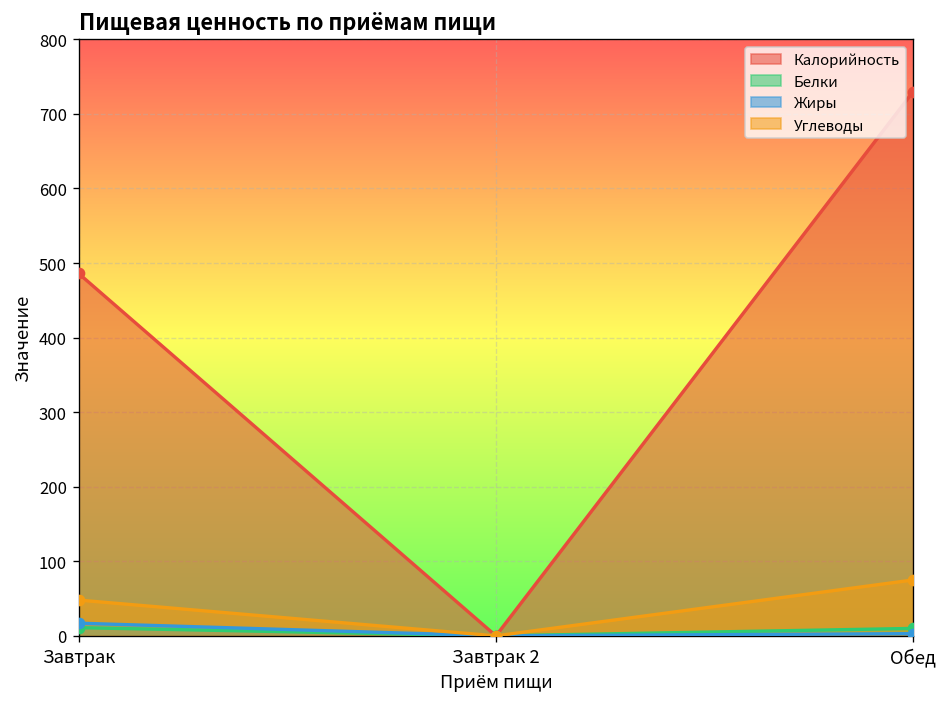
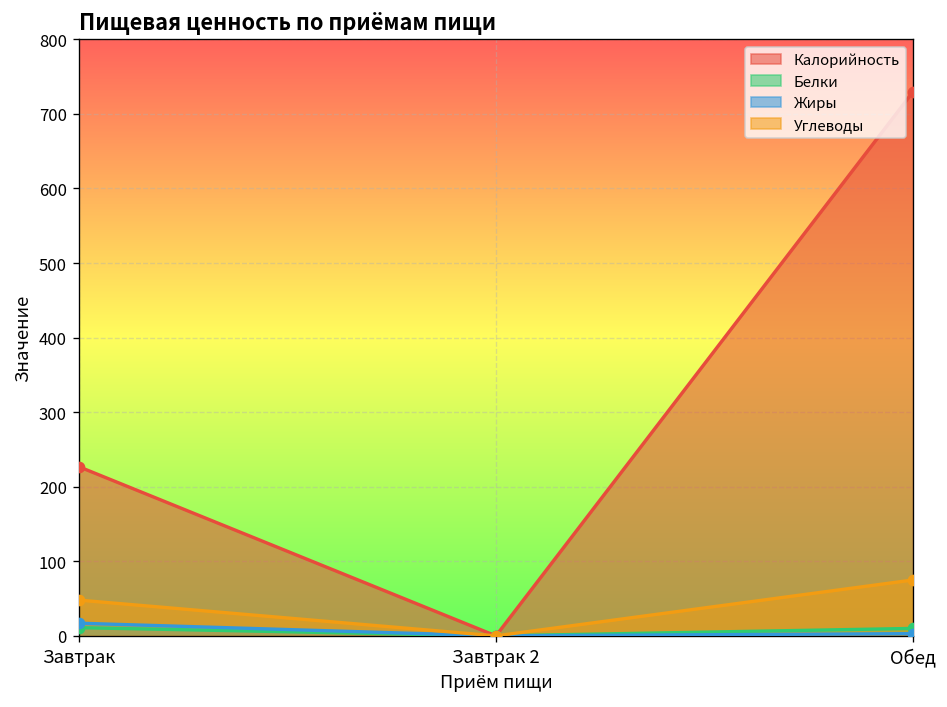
Калорийность, Завтрак: 490 -> 230
